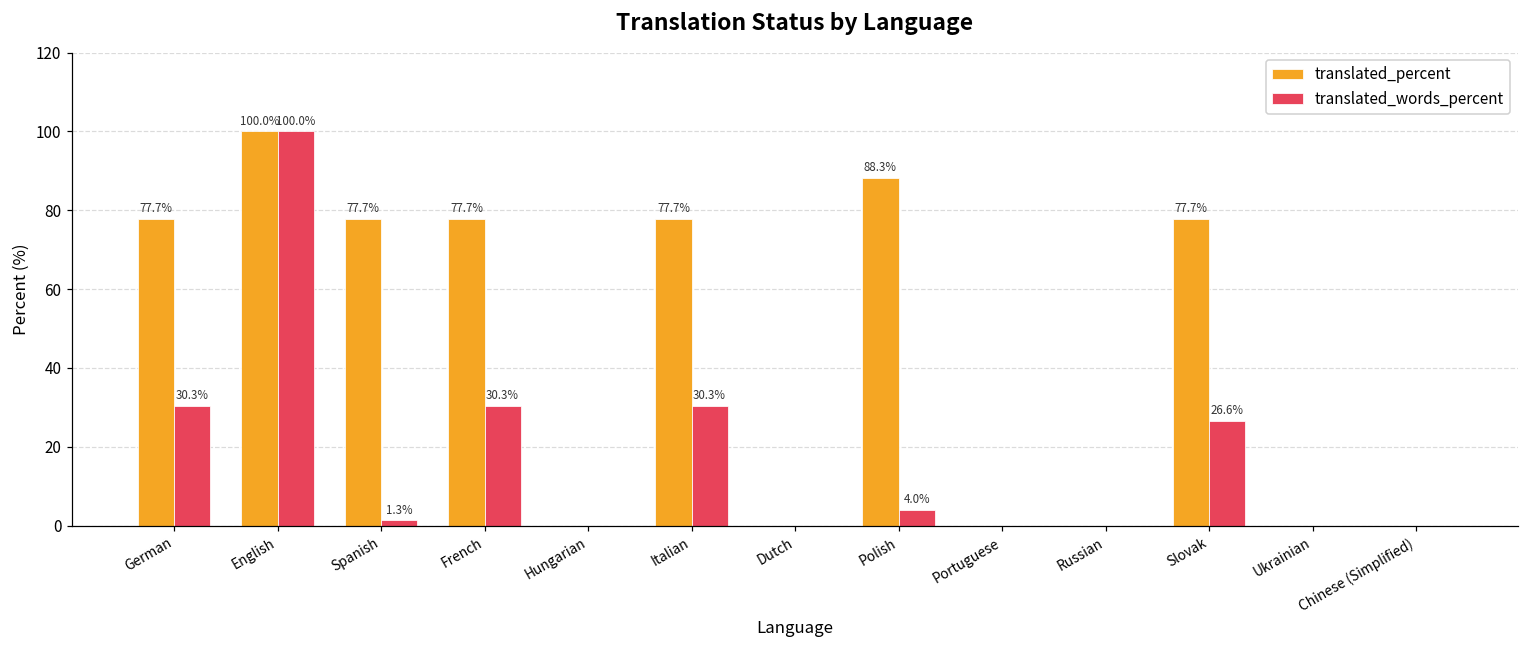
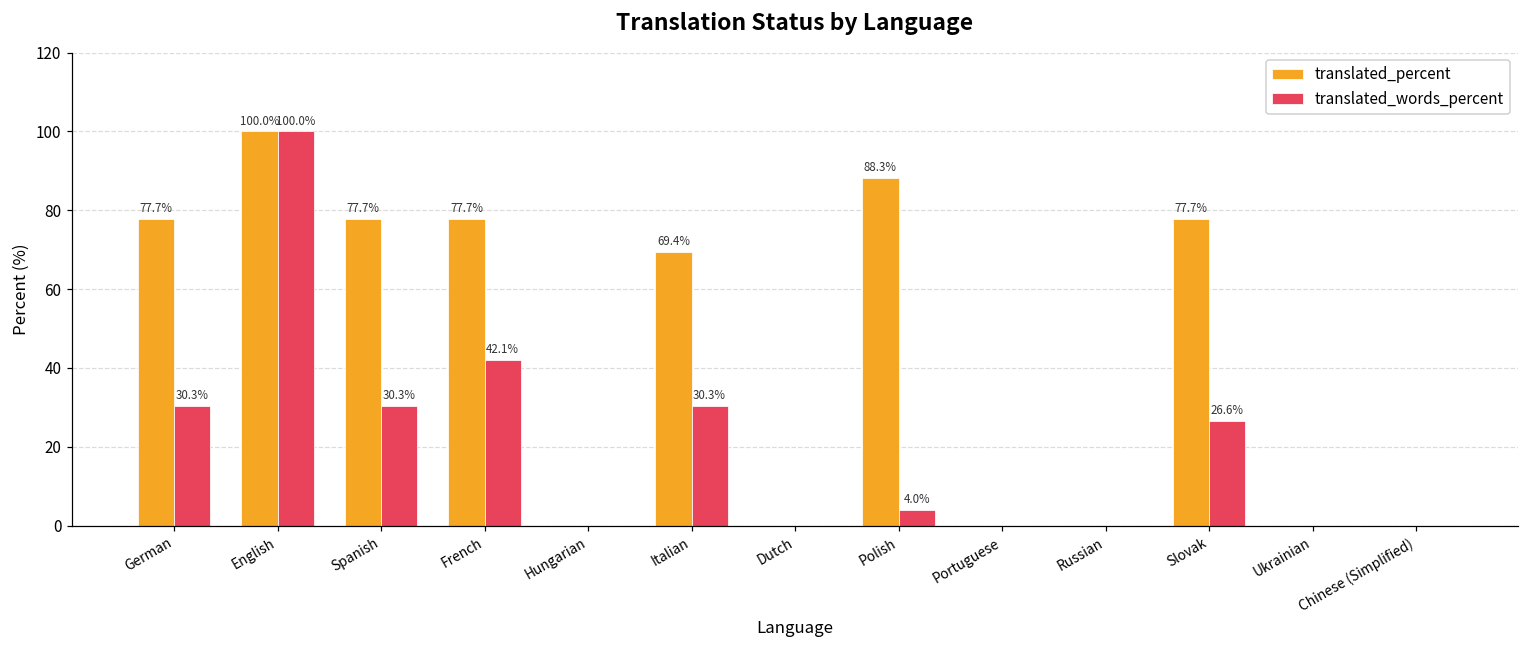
translated_words_percent, Spanish: 1.3% -> 30.3%
translated_words_percent, French: 30.3% -> 42.1%
translated_percent, Italian: 77.7% -> 69.4%
